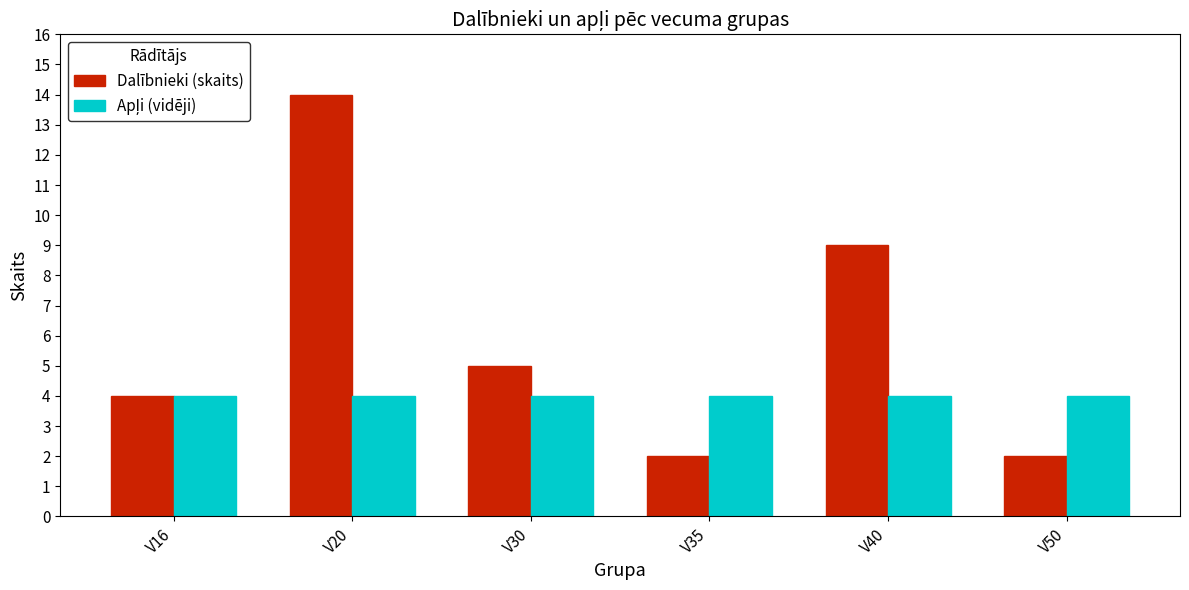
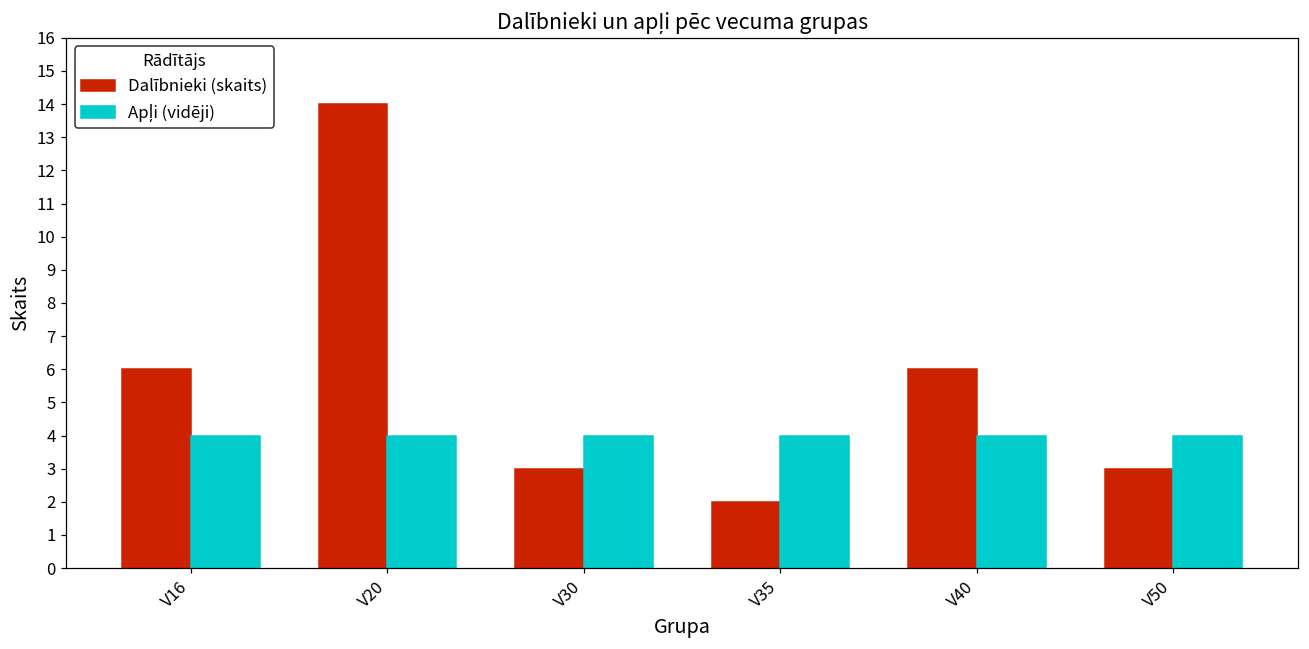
Dalībnieki (skaits), V16: 4 -> 6
Dalībnieki (skaits), V30: 5 -> 3
Dalībnieki (skaits), V40: 9 -> 6
Dalībnieki (skaits), V50: 2 -> 3
